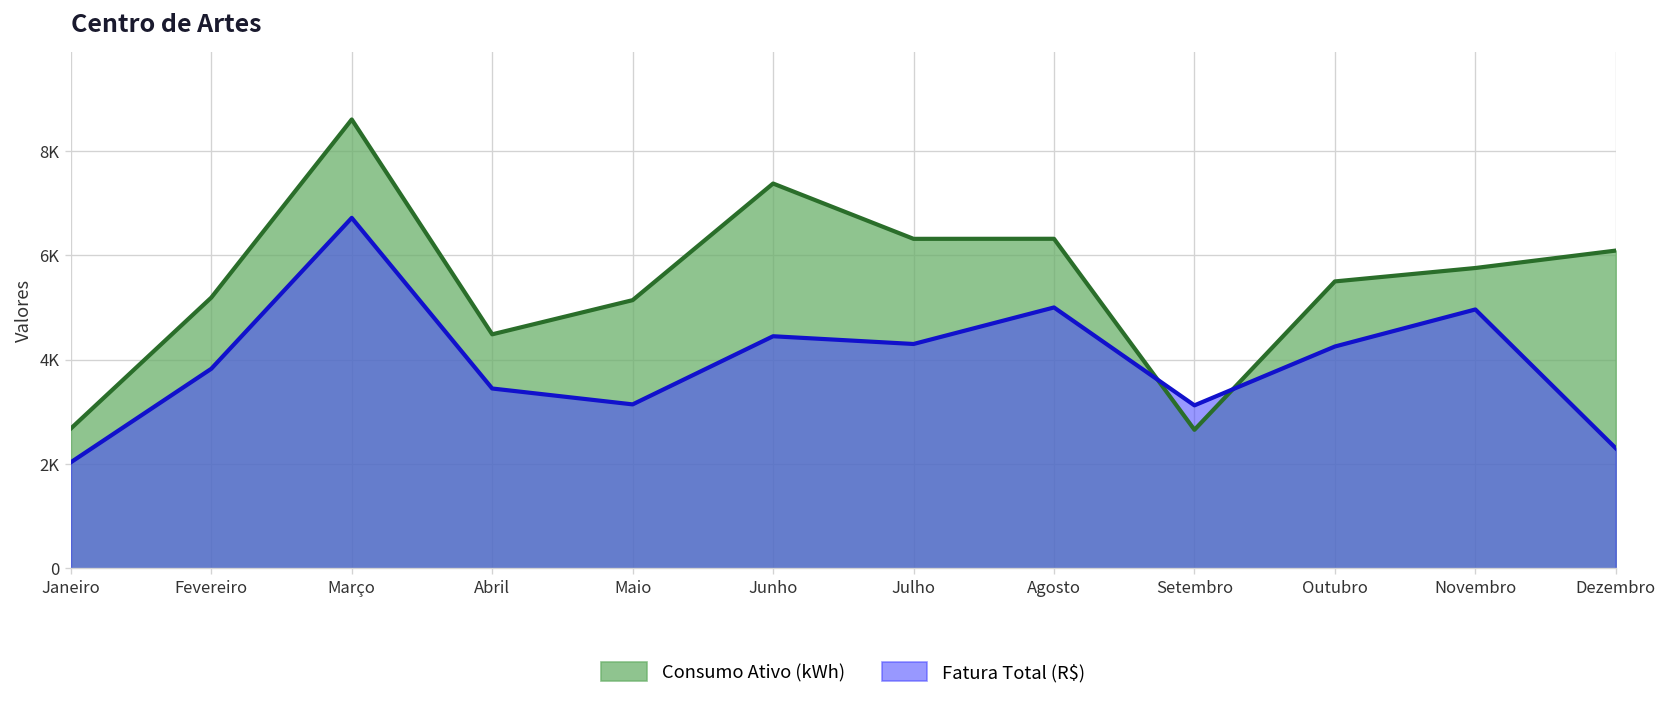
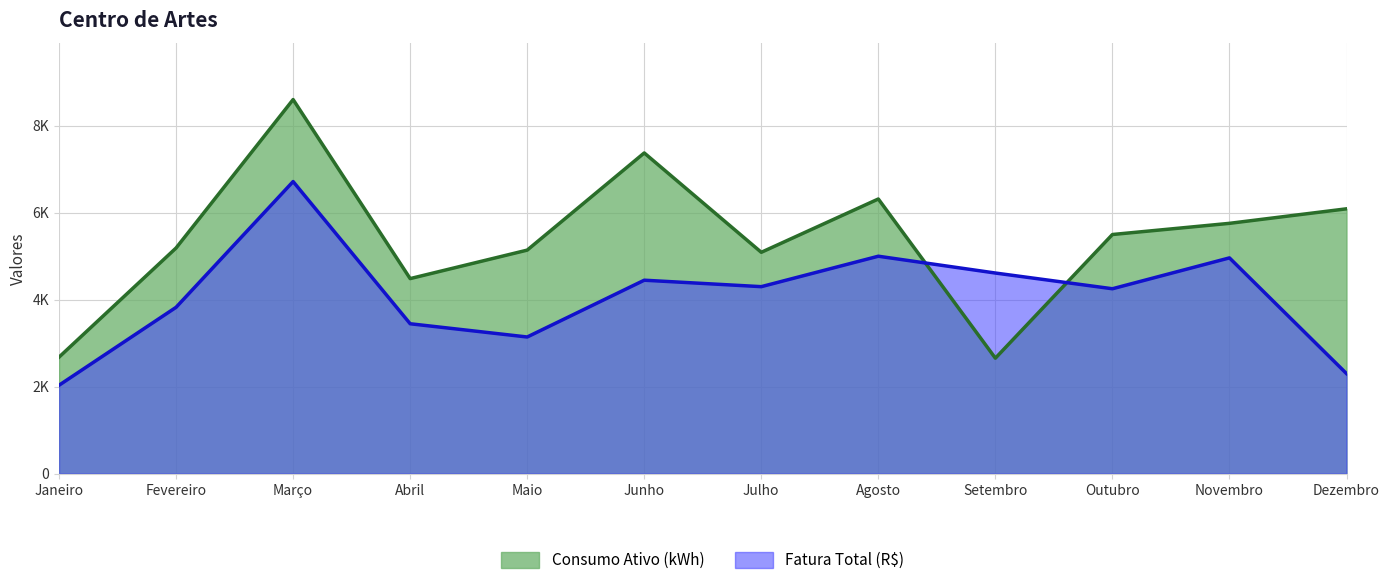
Consumo Ativo (kWh), Julho: 6300 -> 5100
Fatura Total (R$), Setembro: 3100 -> 4600
